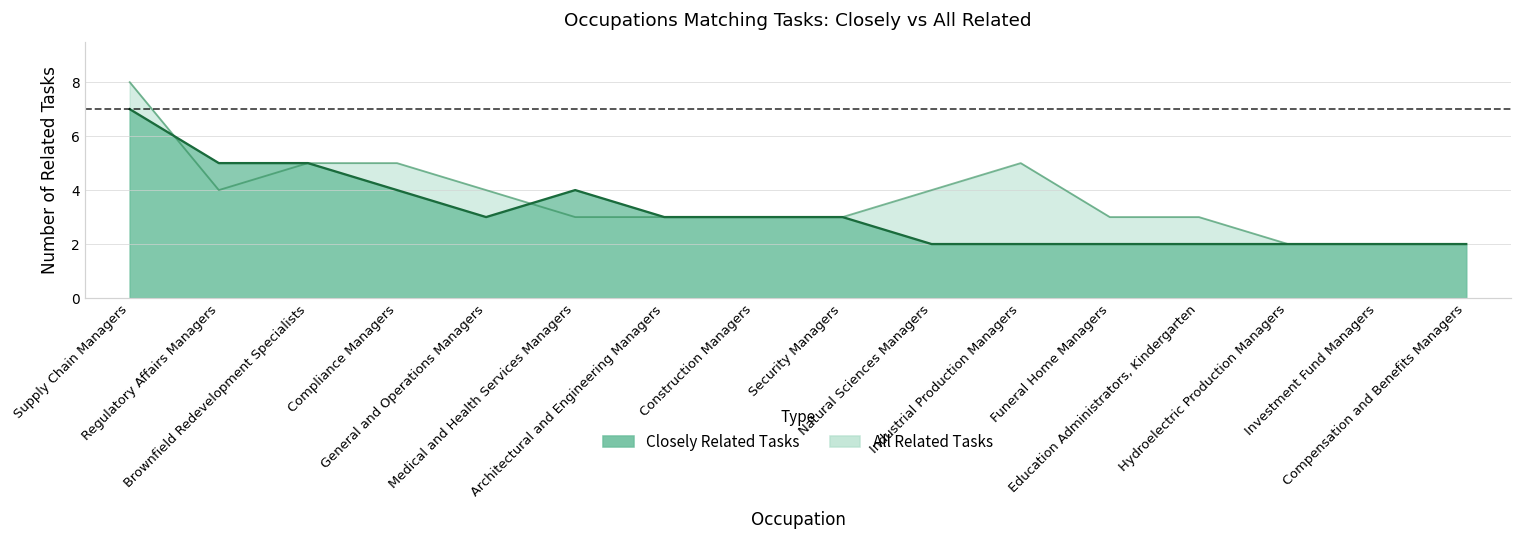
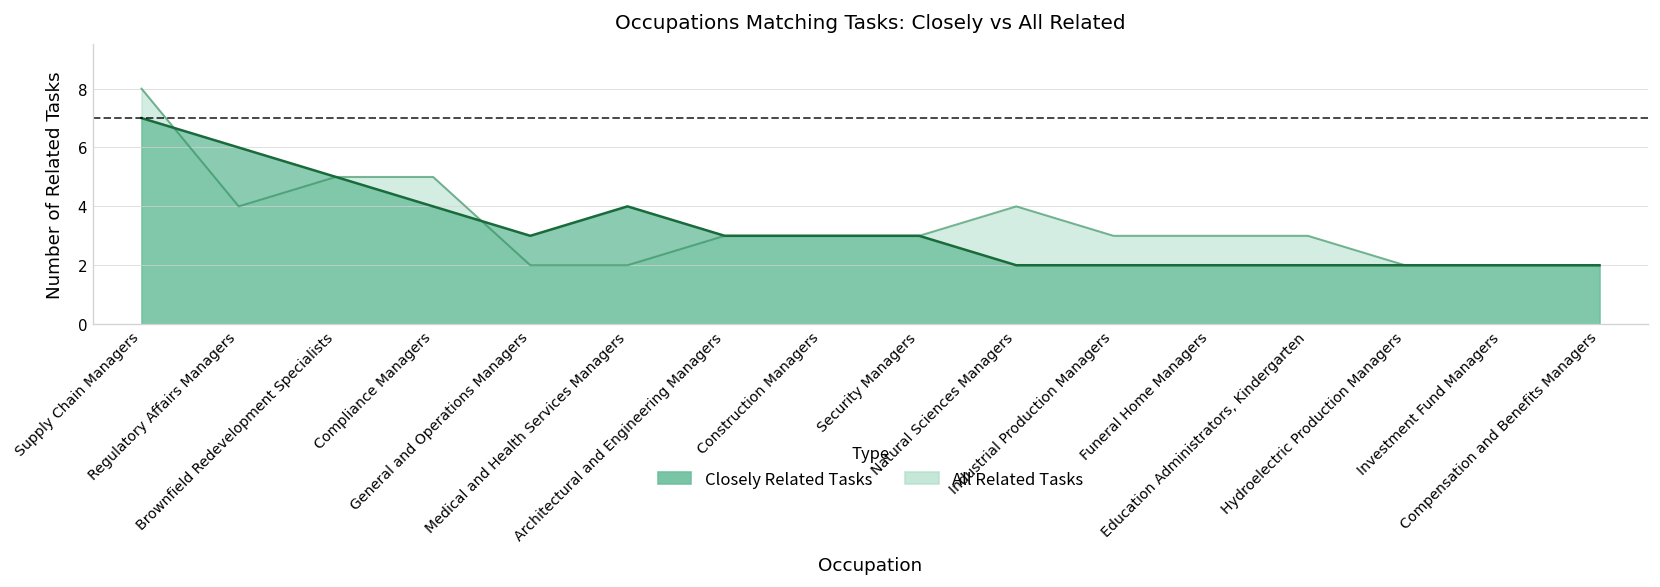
Closely Related Tasks, Regulatory Affairs Managers: 5 -> 6
All Related Tasks, General and Operations Managers: 4 -> 2
All Related Tasks, Medical and Health Services Managers: 3 -> 2
All Related Tasks, Industrial Production Managers: 5 -> 3
